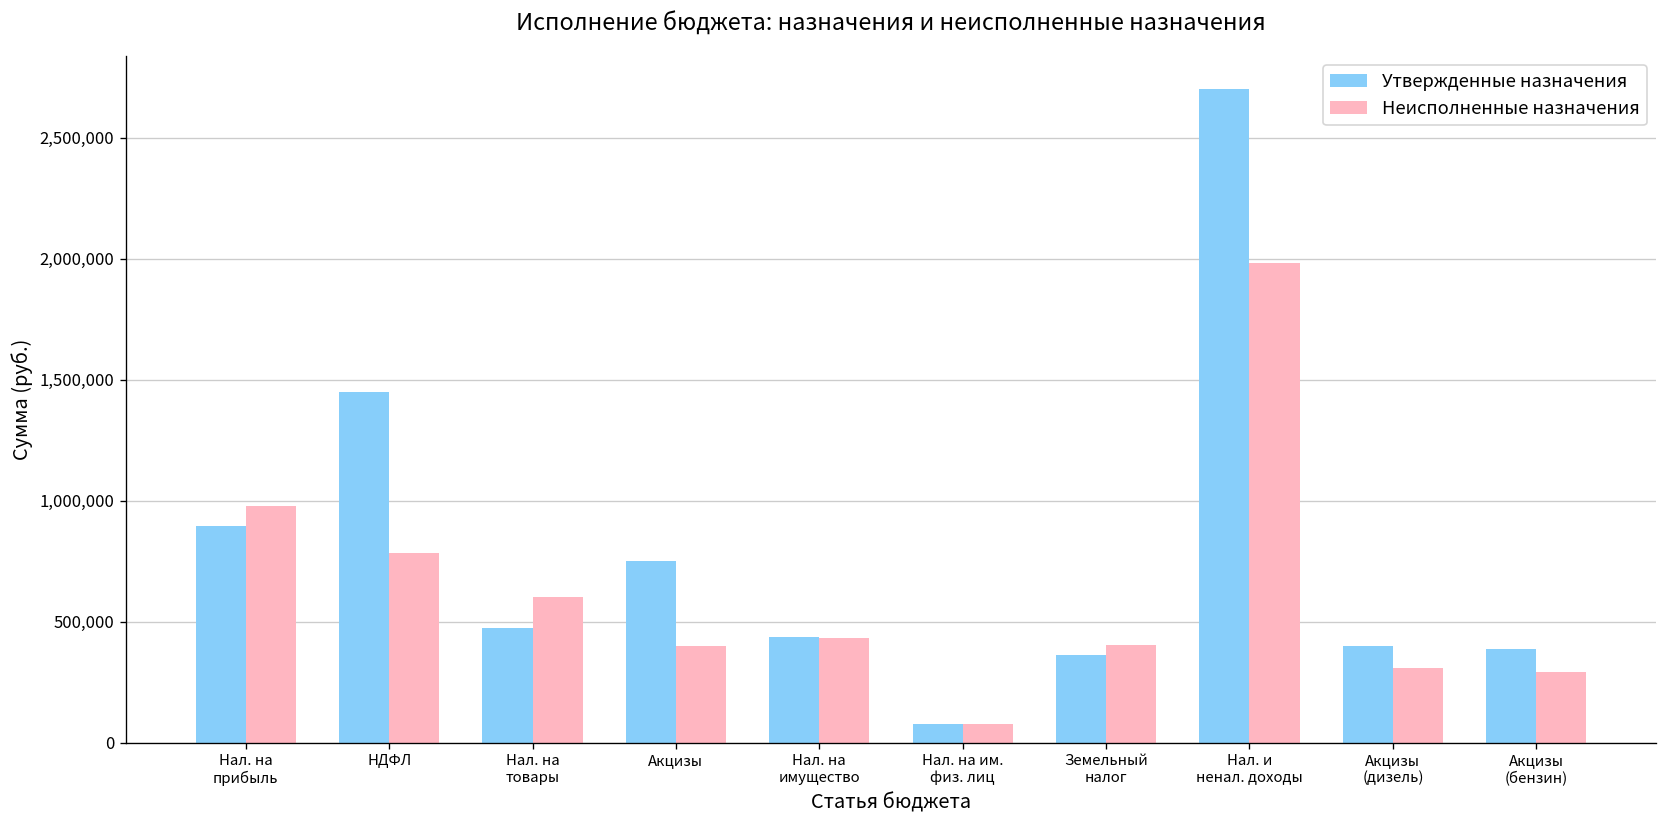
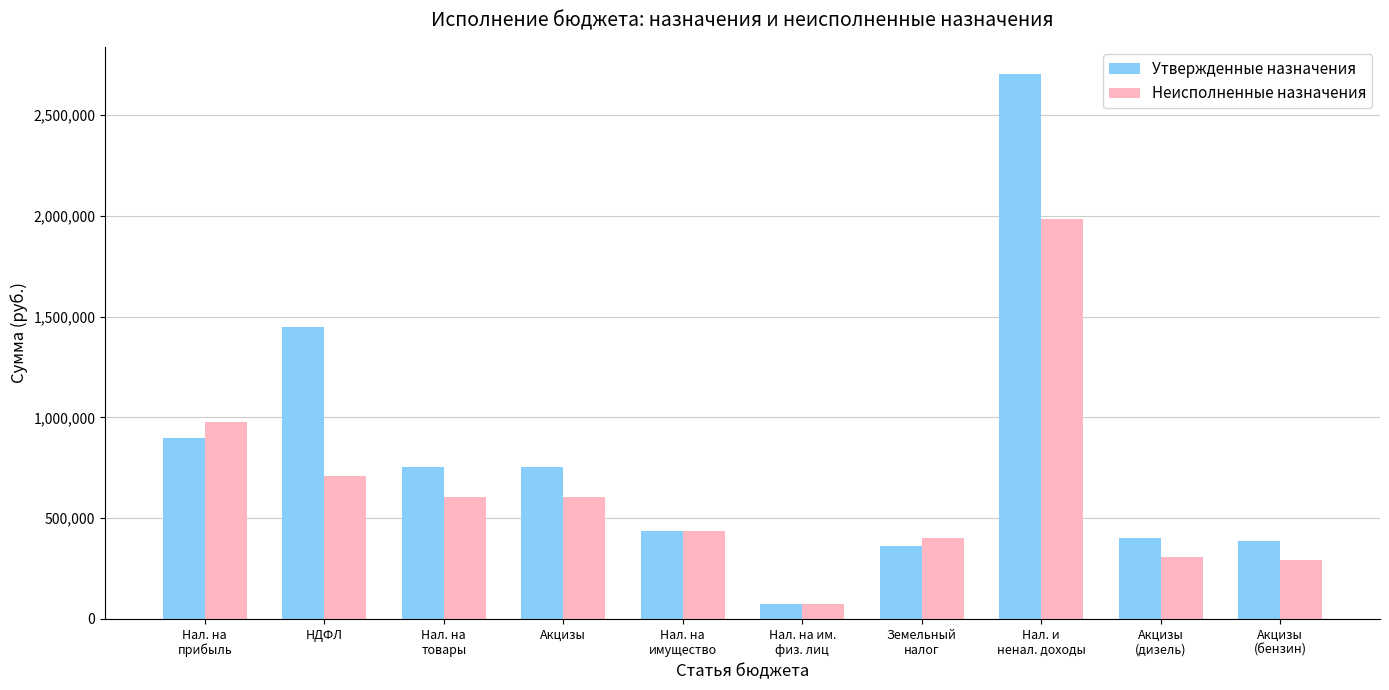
Неисполненные назначения, НДФЛ: 780,000 -> 710,000
Утвержденные назначения, Нал. на товары: 470,000 -> 750,000
Неисполненные назначения, Акцизы: 400,000 -> 600,000
